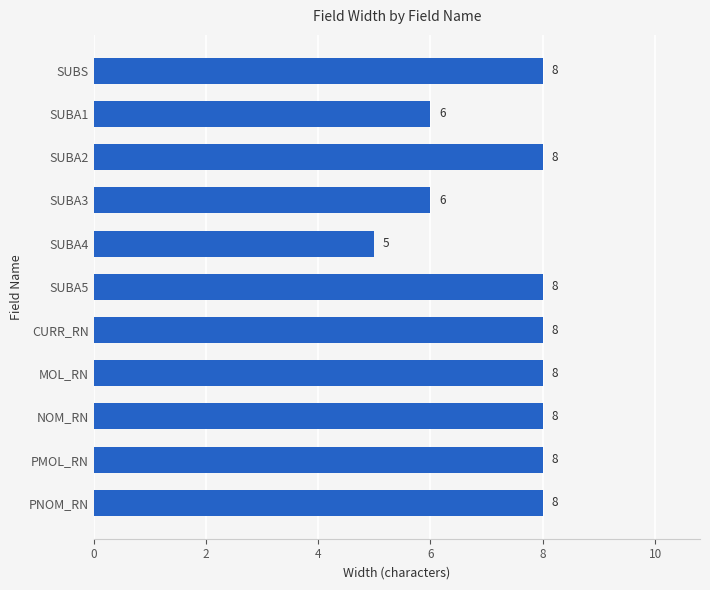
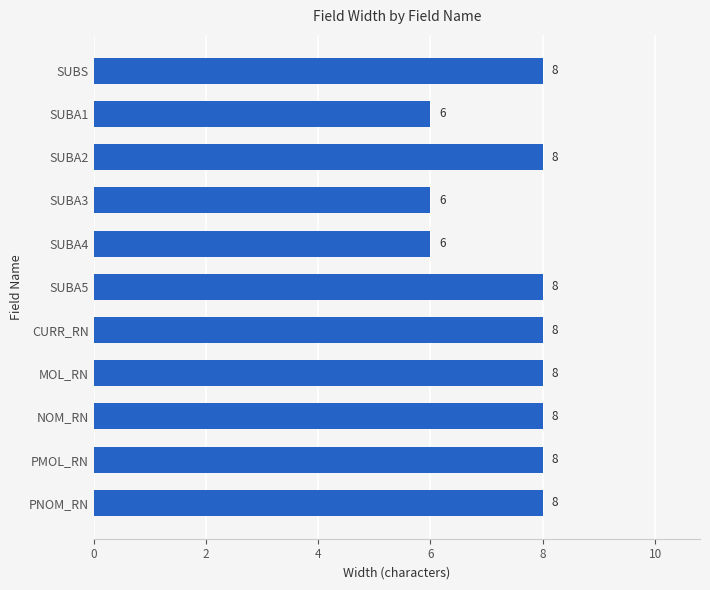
SUBA4: 5 -> 6
